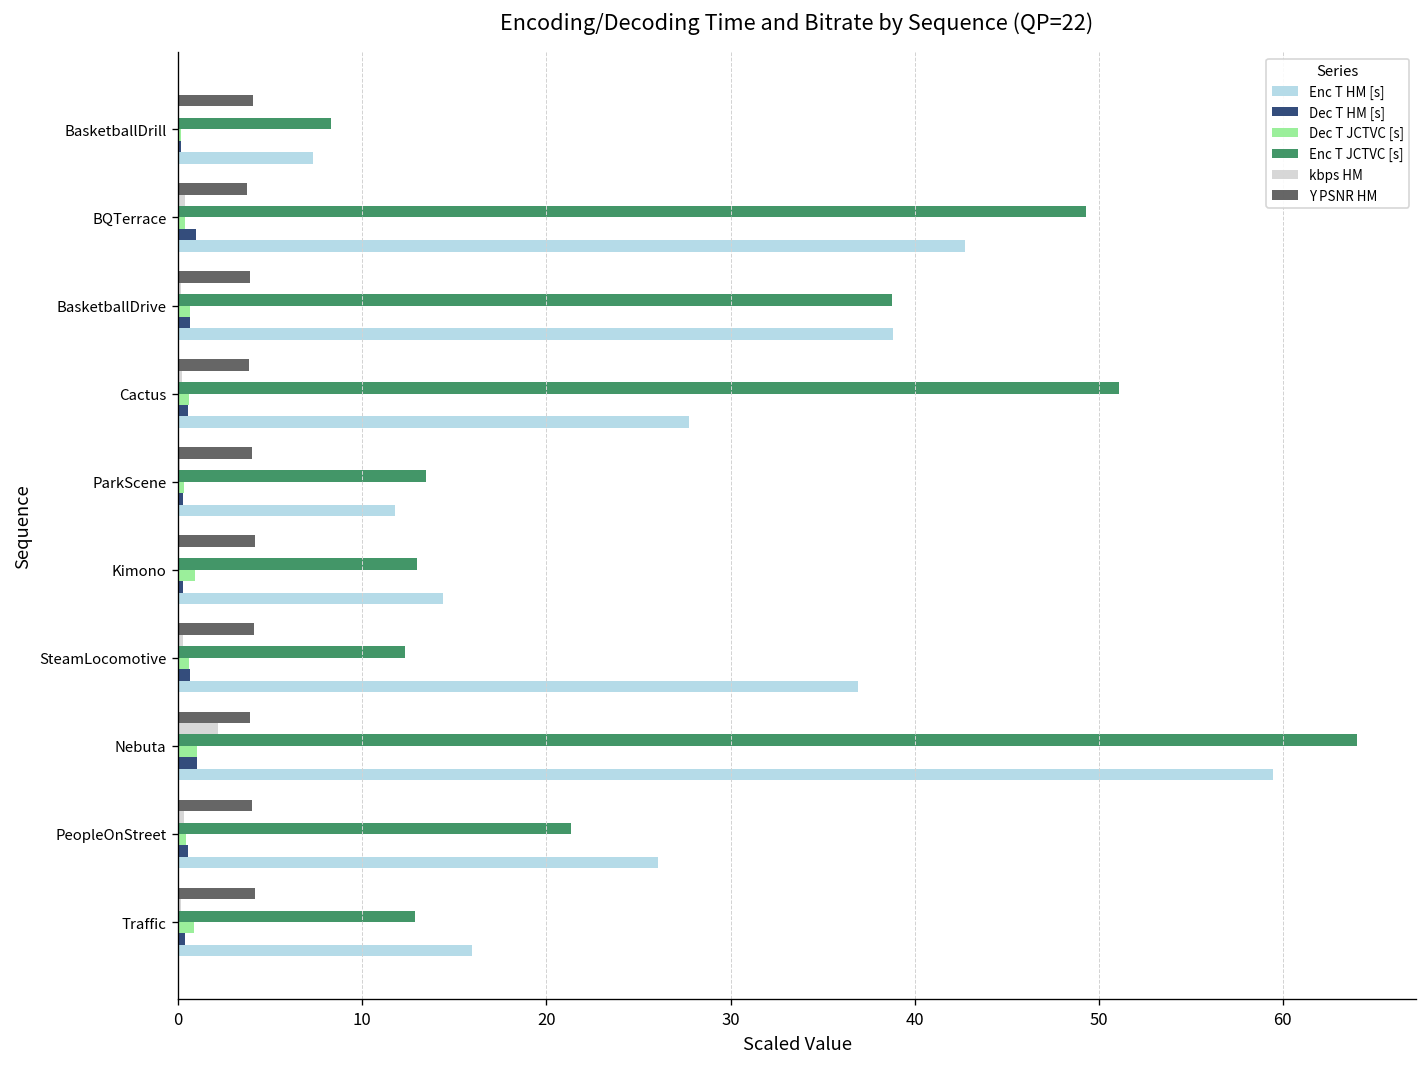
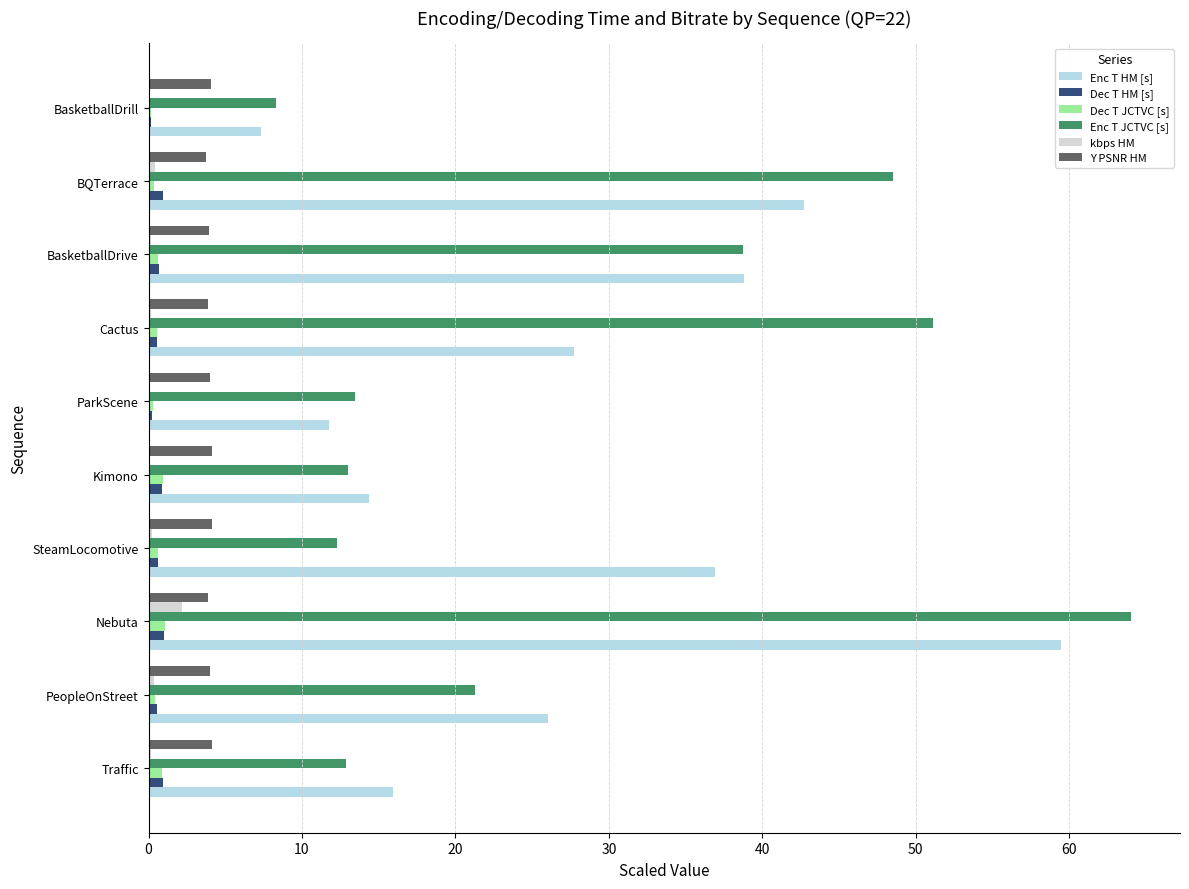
Enc T JCTVC [s], BQTerrace: 49.3 -> 48.5
Dec T HM [s], Kimono: 0.3 -> 0.9
Dec T HM [s], Traffic: 0.4 -> 0.9
